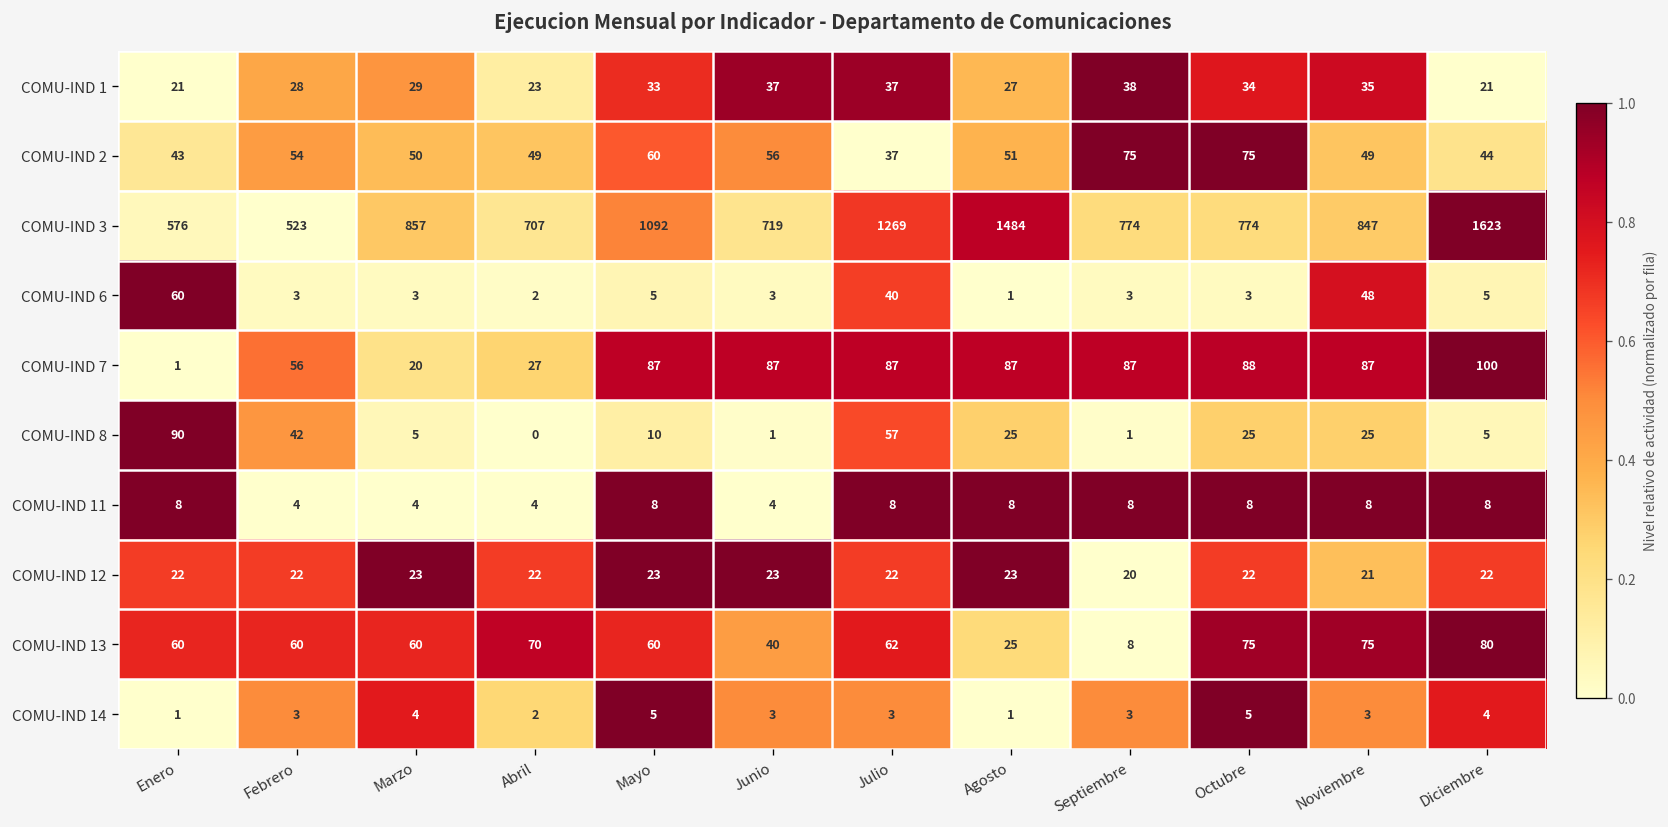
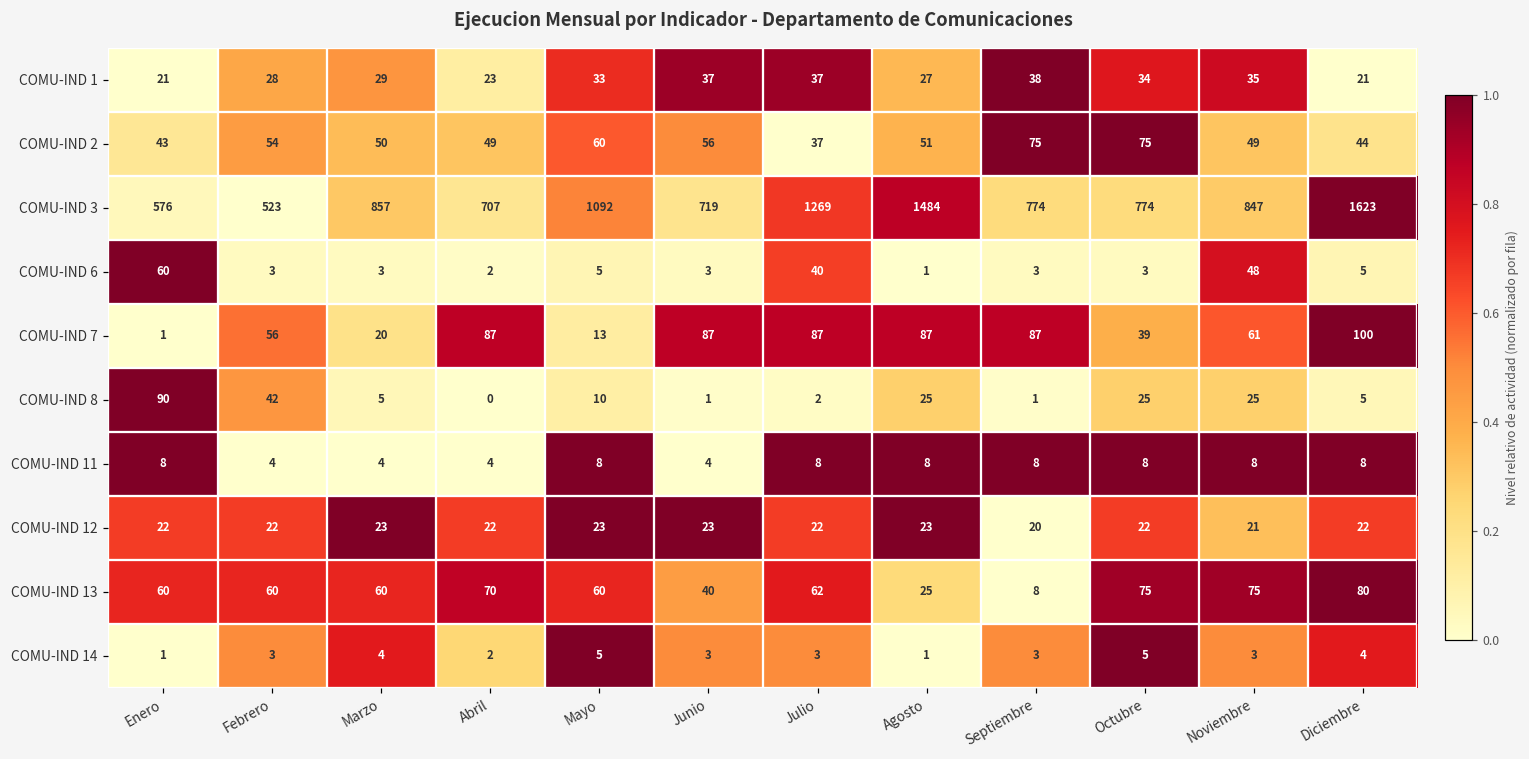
COMU-IND 7, Abril: 27 -> 87
COMU-IND 7, Mayo: 87 -> 13
COMU-IND 7, Octubre: 88 -> 39
COMU-IND 7, Noviembre: 87 -> 61
COMU-IND 8, Julio: 57 -> 2
